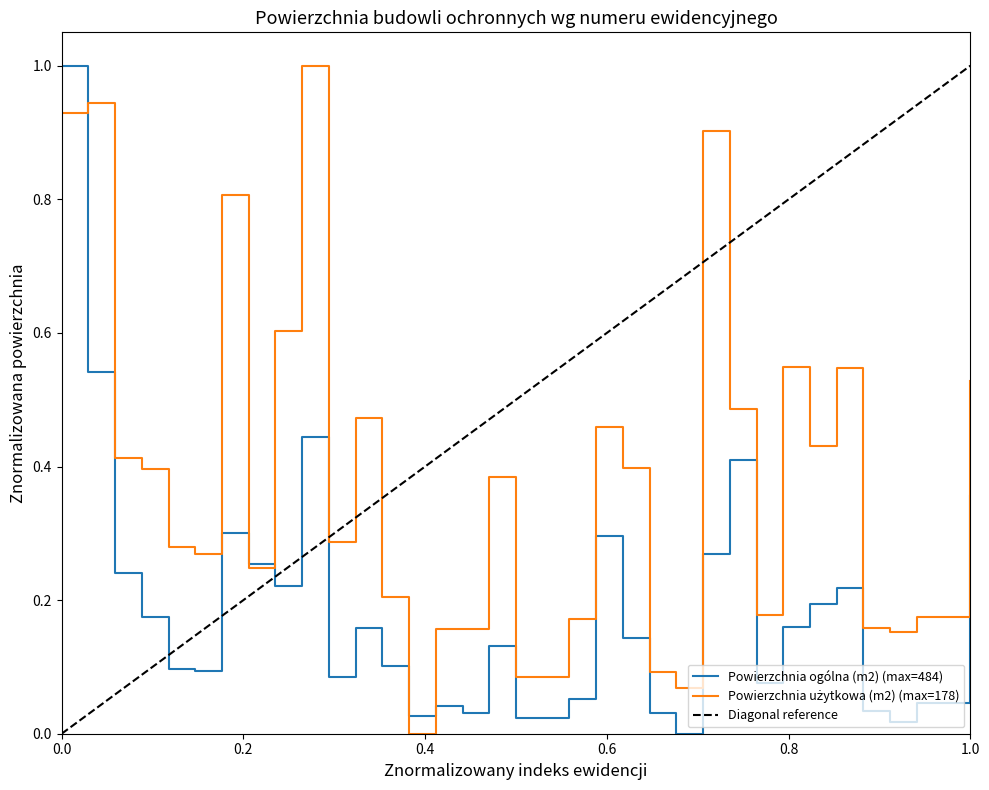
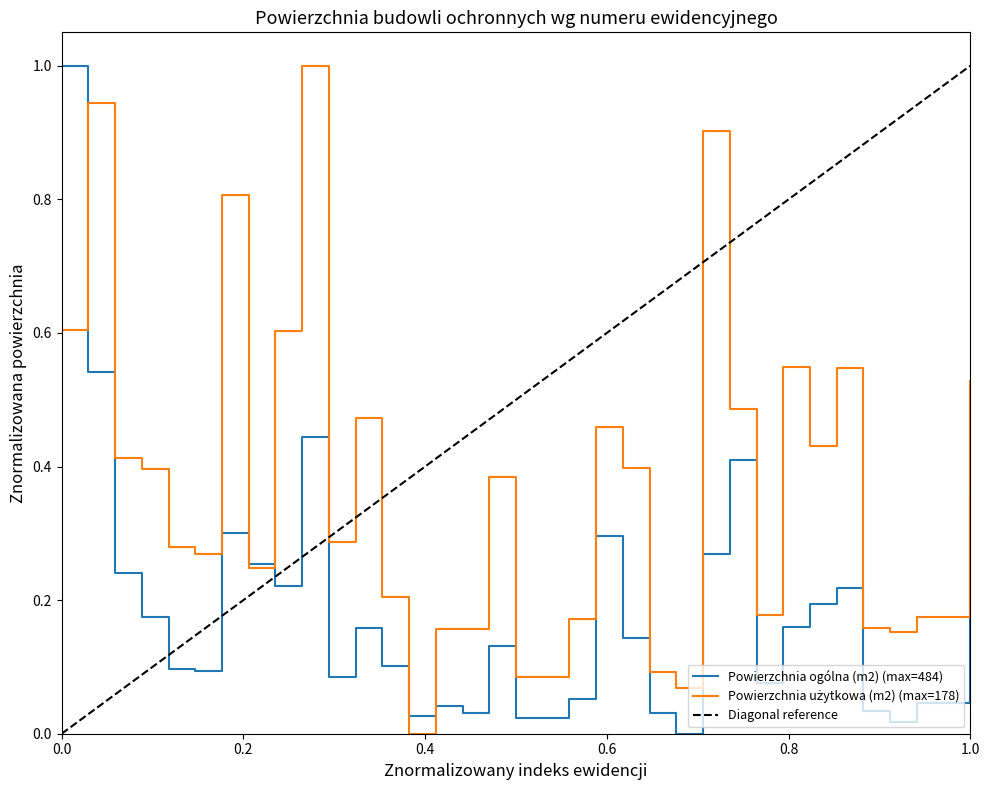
Powierzchnia użytkowa (m2) (max=178), 0.0: 0.93 -> 0.60
